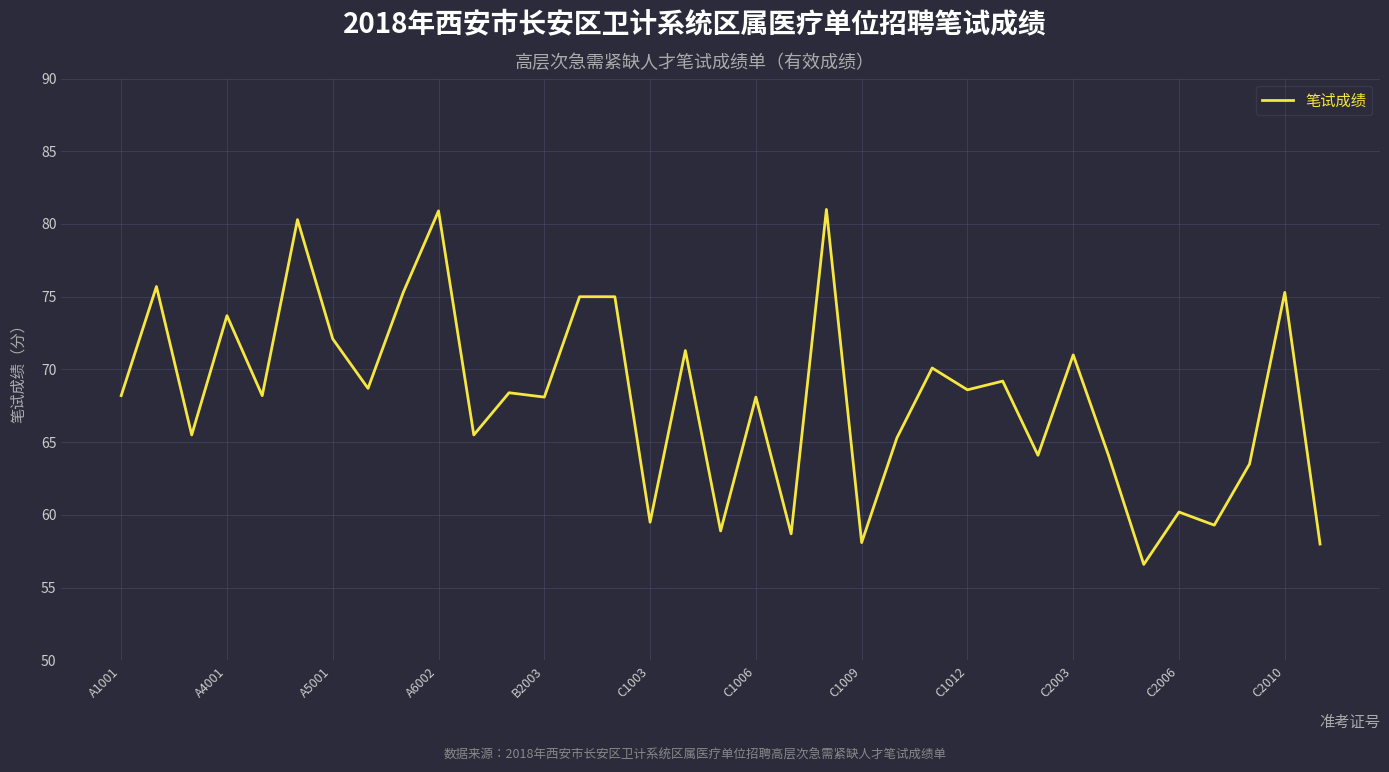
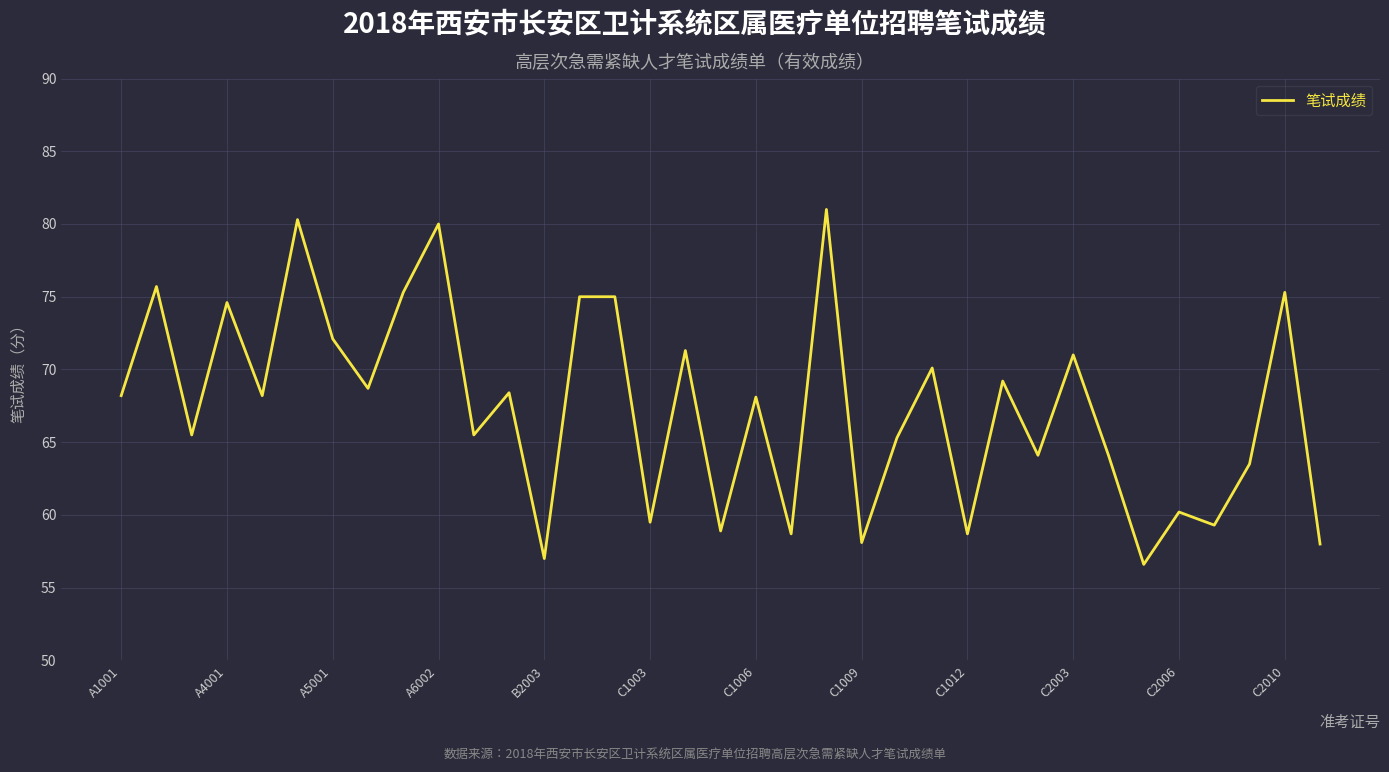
A4001: 73.7 -> 74.6
A6002: 80.9 -> 80.0
B2003: 68.1 -> 57.0
C1012: 68.6 -> 58.7
